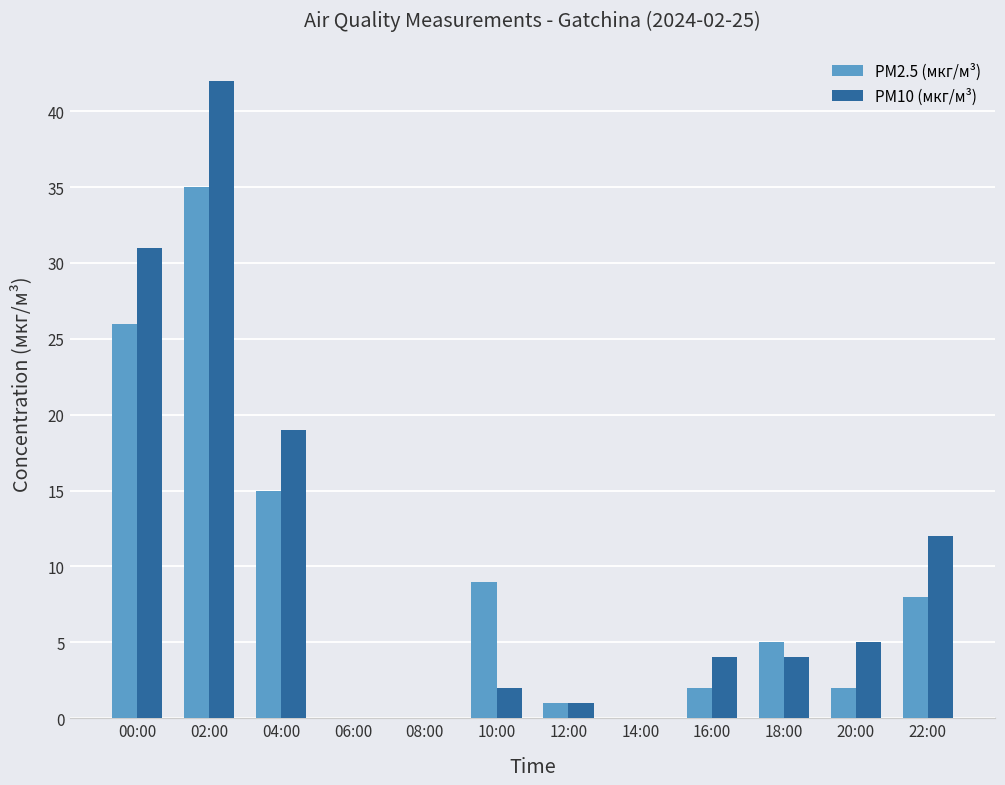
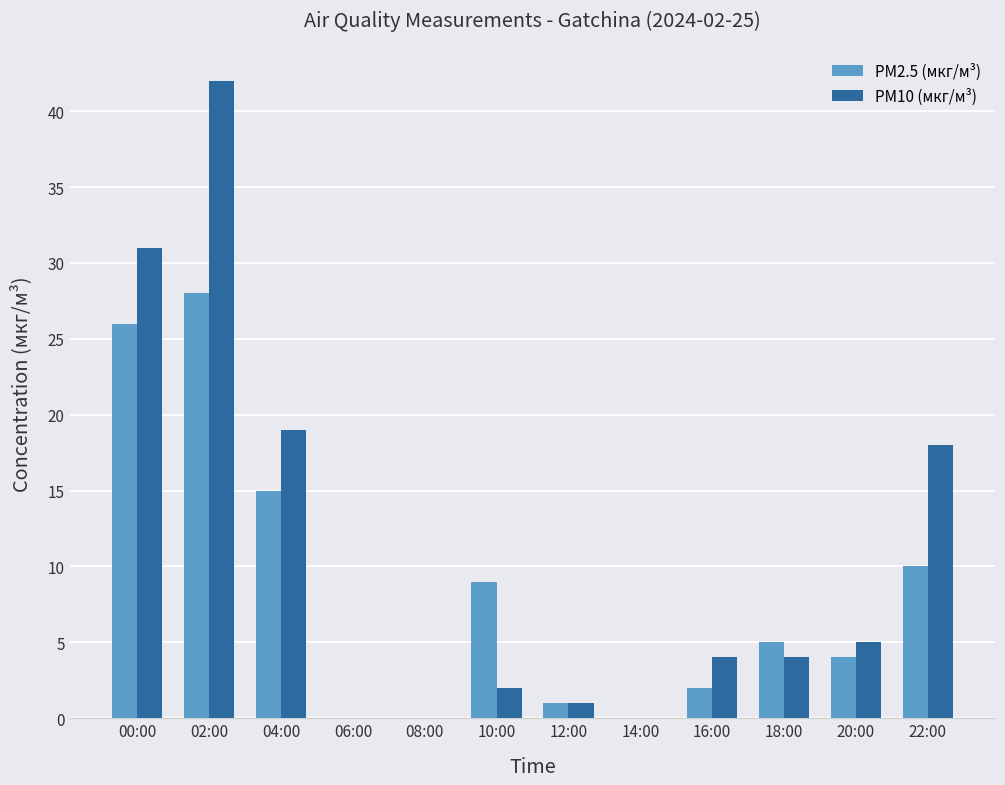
PM2.5 (мкг/м³), 02:00: 35 -> 28
PM2.5 (мкг/м³), 20:00: 2 -> 4
PM2.5 (мкг/м³), 22:00: 8 -> 10
PM10 (мкг/м³), 22:00: 12 -> 18
